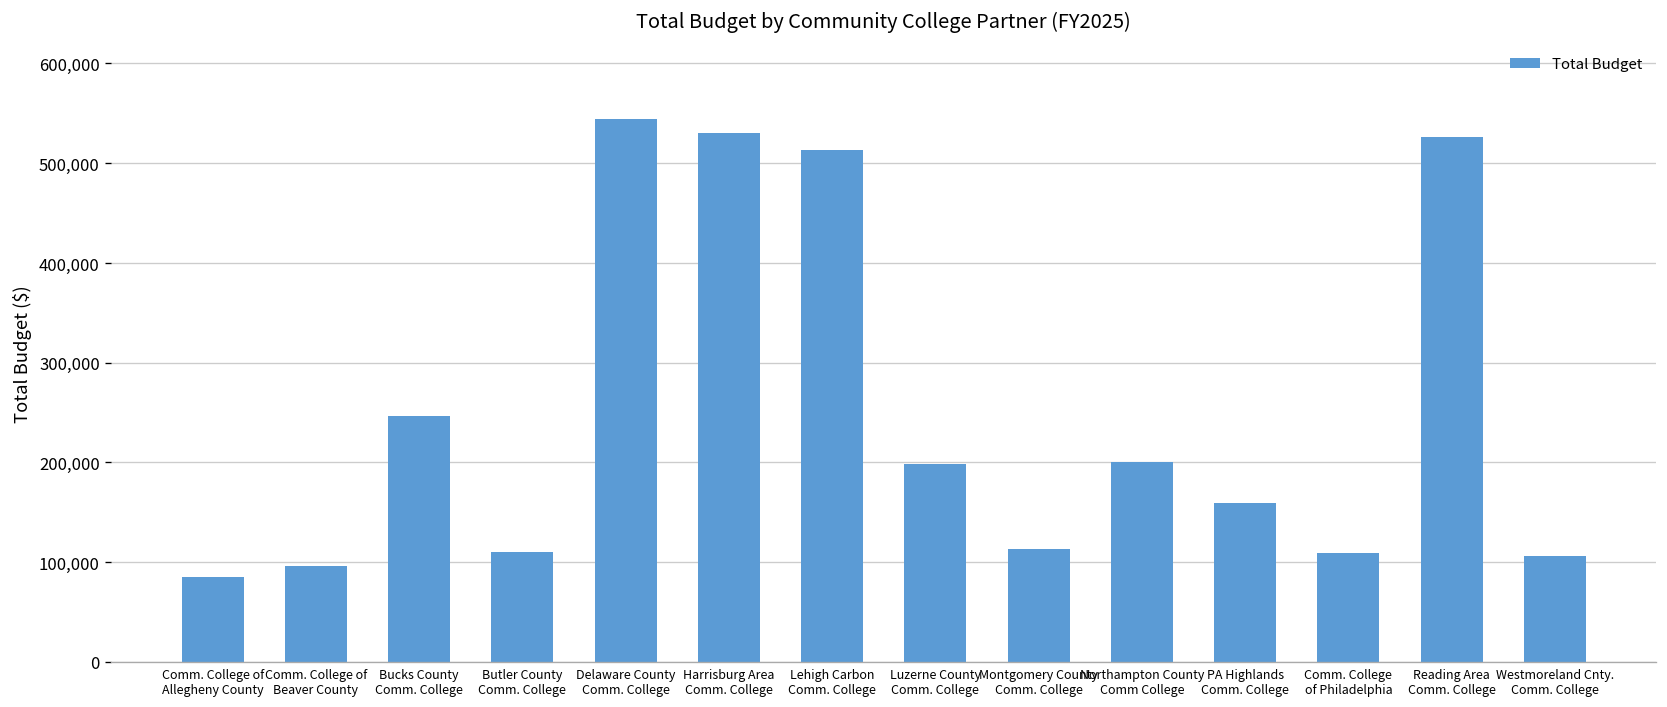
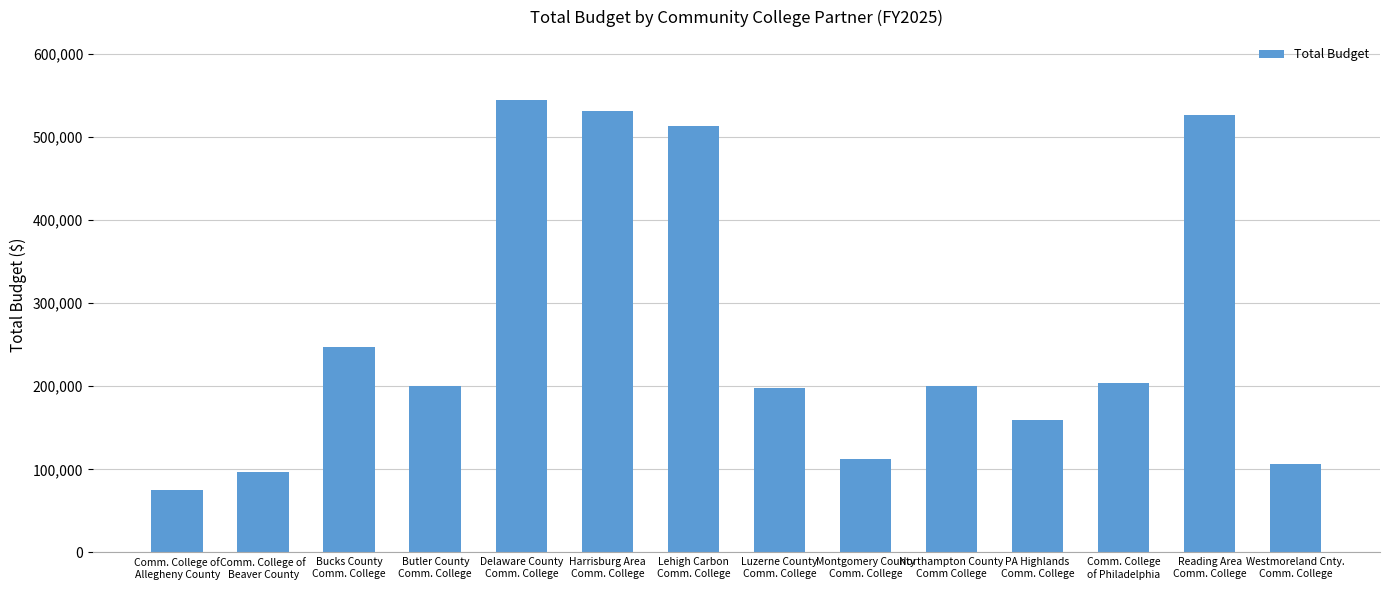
Comm. College of Allegheny County: 90,000 -> 80,000
Butler County Comm. College: 110,000 -> 200,000
Comm. College of Philadelphia: 110,000 -> 200,000
